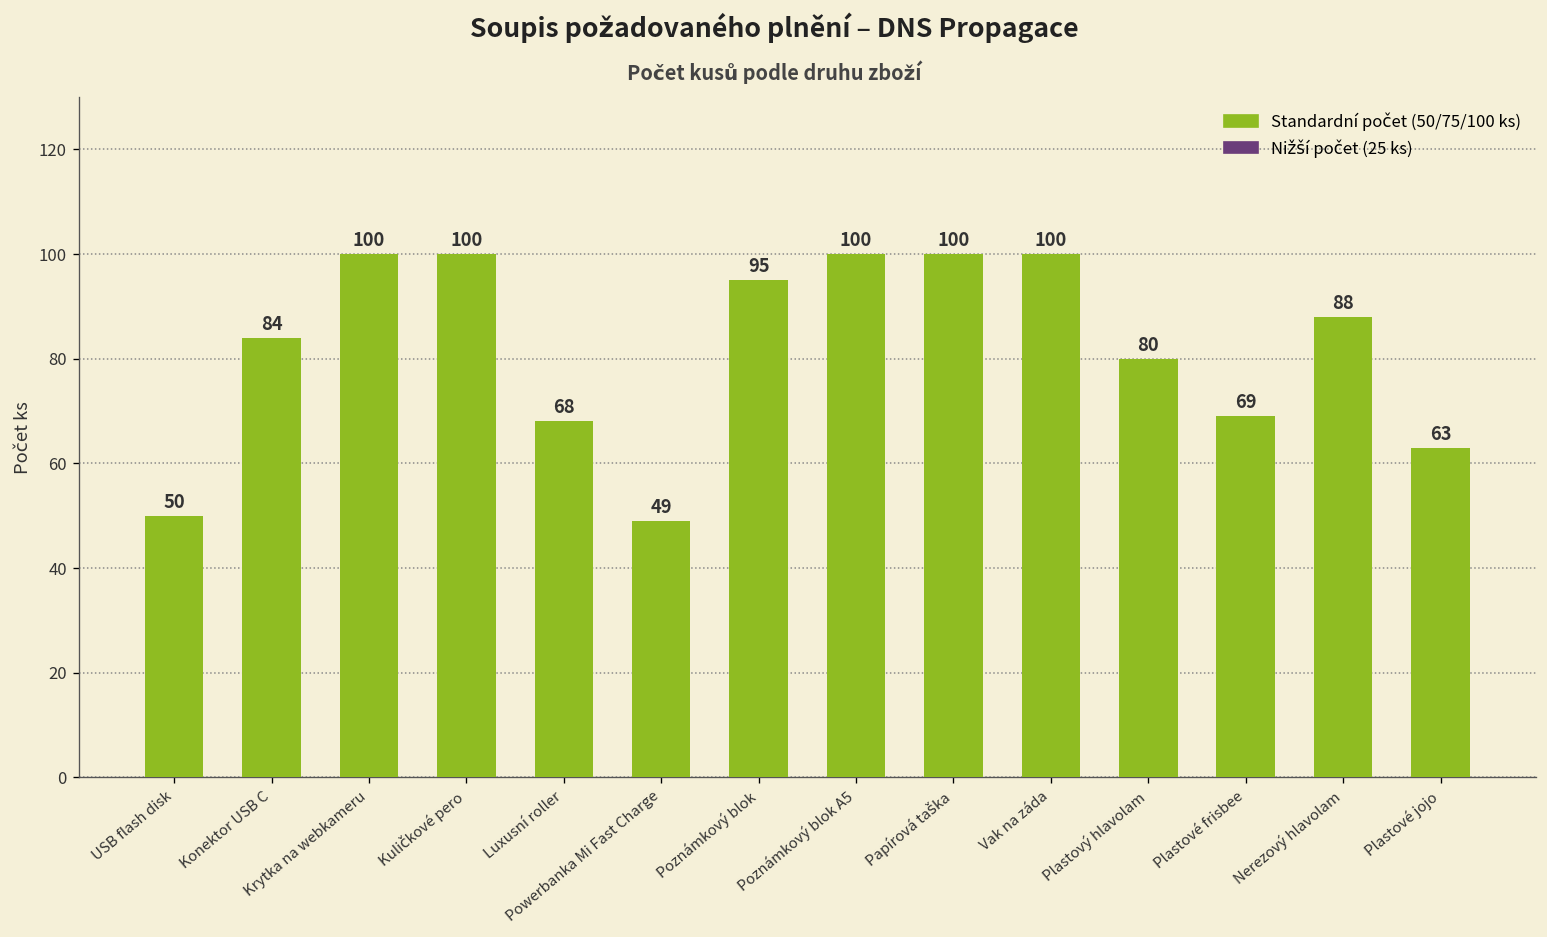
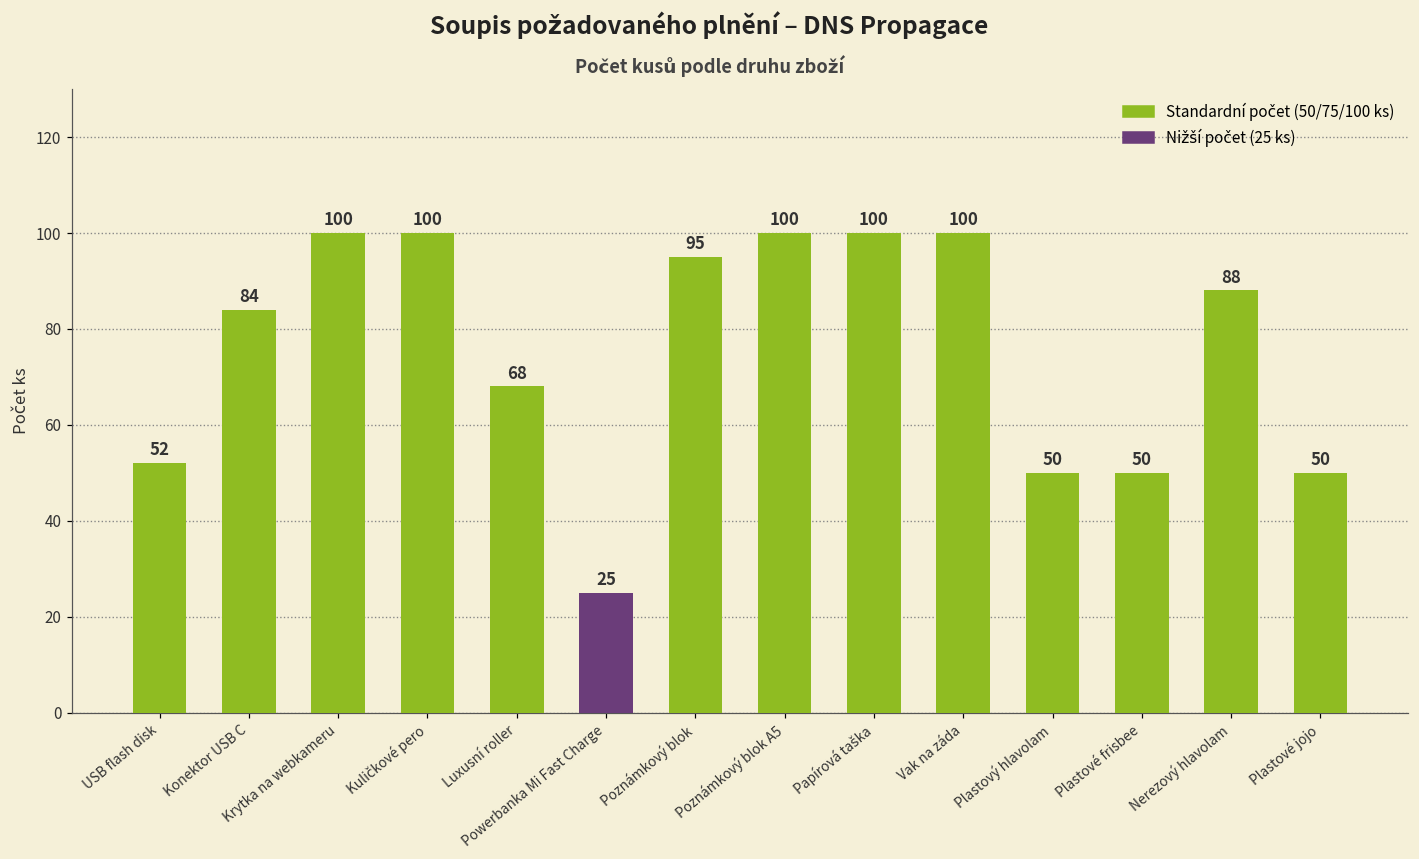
USB flash disk: 50 -> 52
Powerbanka Mi Fast Charge: 49 -> 25
Plastový hlavolam: 80 -> 50
Plastové frisbee: 69 -> 50
Plastové jojo: 63 -> 50
